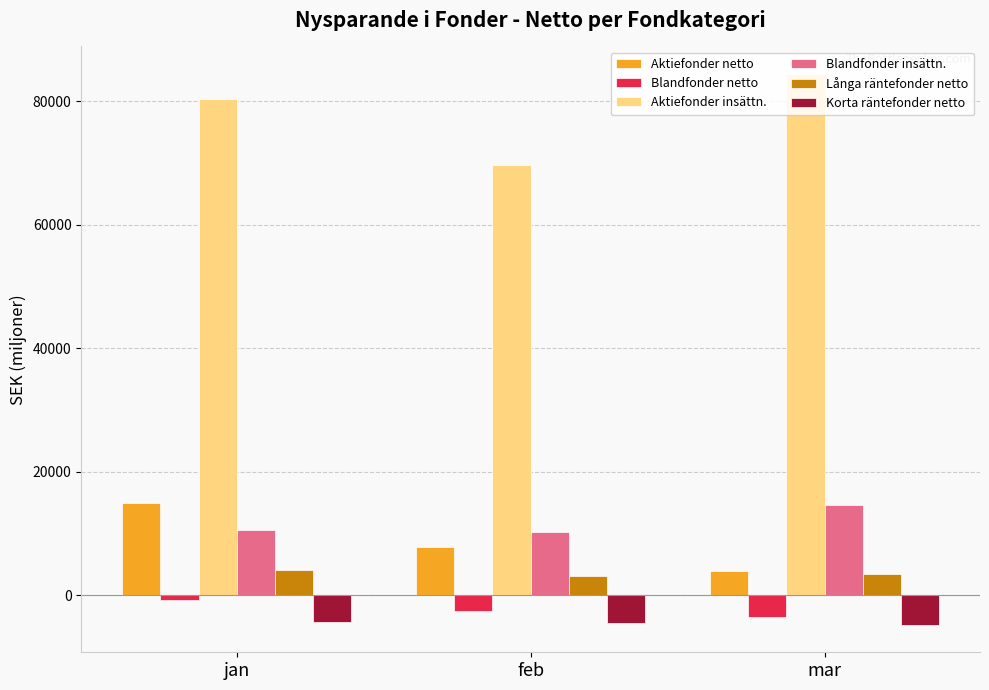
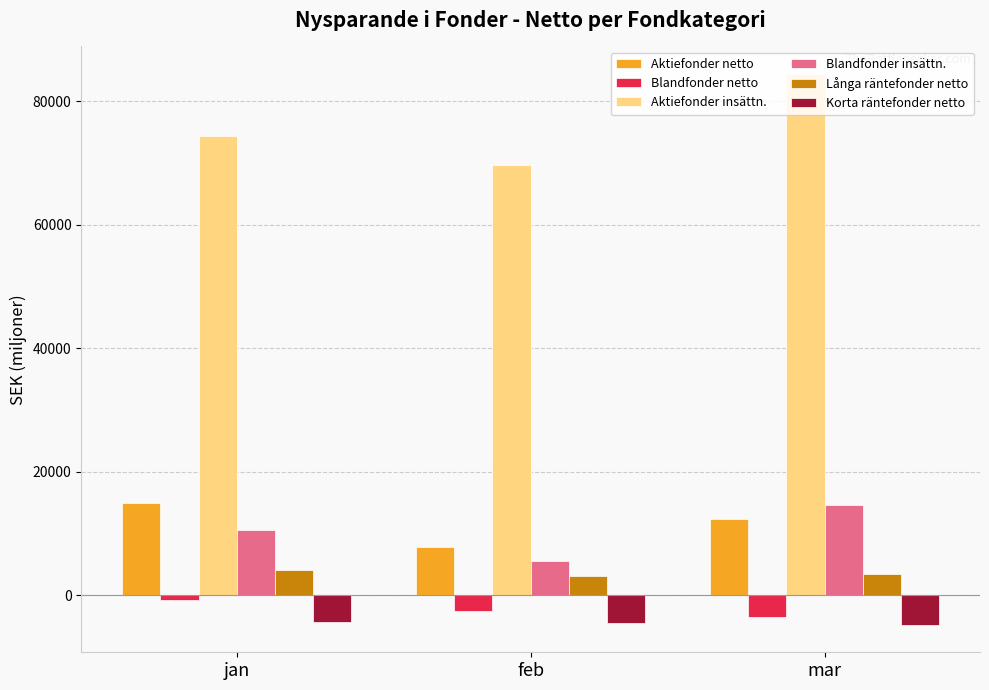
Aktiefonder insättn., jan: 80000 -> 74000
Blandfonder insättn., feb: 10000 -> 6000
Aktiefonder netto, mar: 4000 -> 12000
